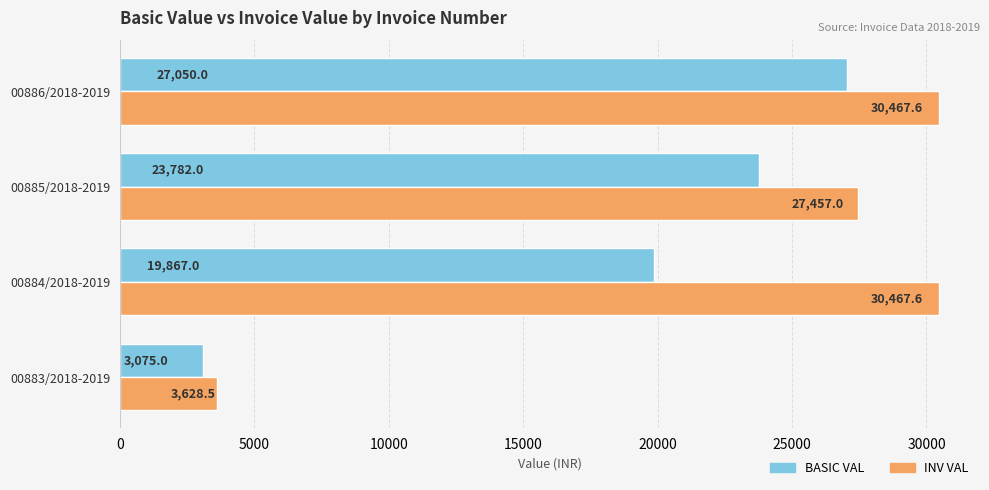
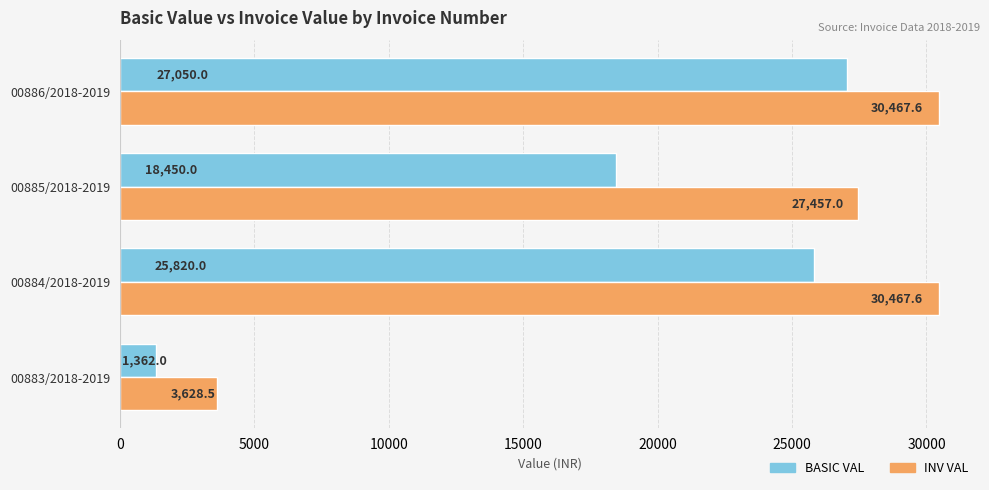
BASIC VAL, 00885/2018-2019: 23,782.0 -> 18,450.0
BASIC VAL, 00884/2018-2019: 19,867.0 -> 25,820.0
BASIC VAL, 00883/2018-2019: 3,075.0 -> 1,362.0
